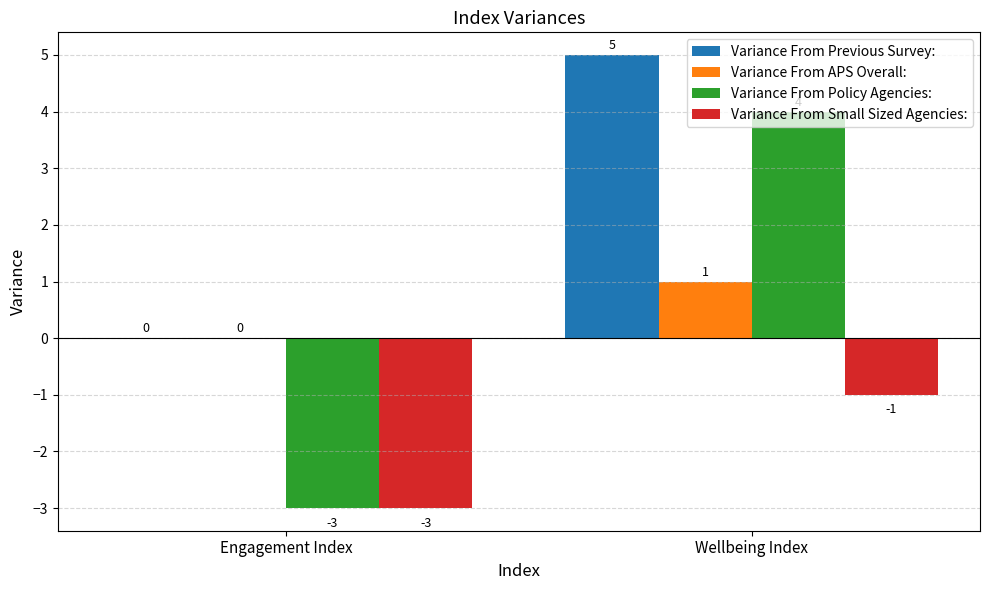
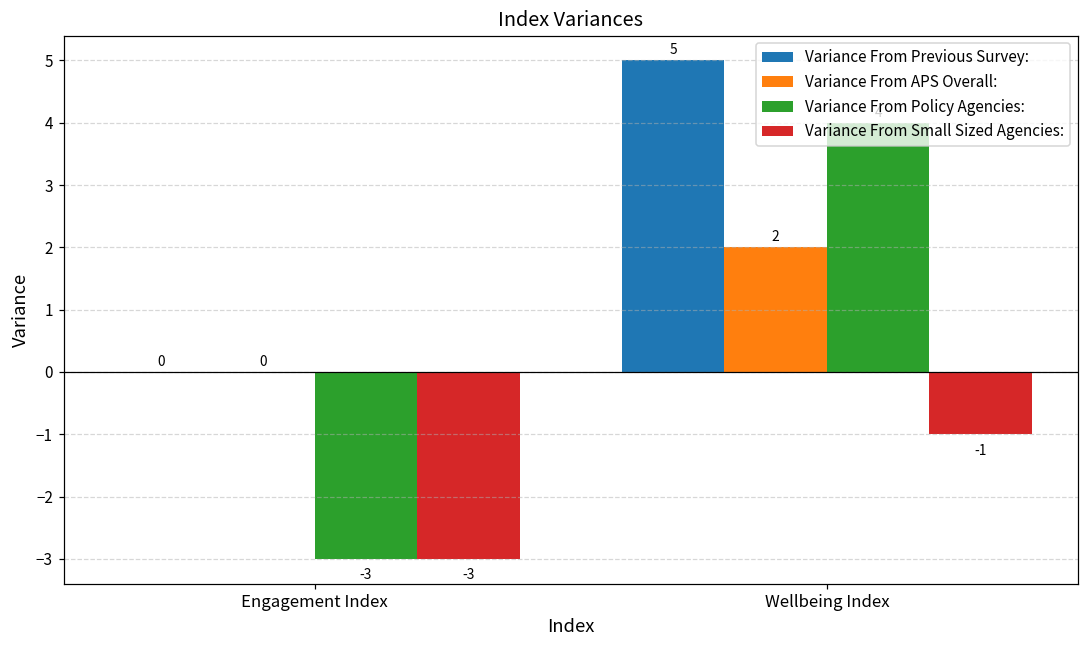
Variance From APS Overall:, Wellbeing Index: 1 -> 2
